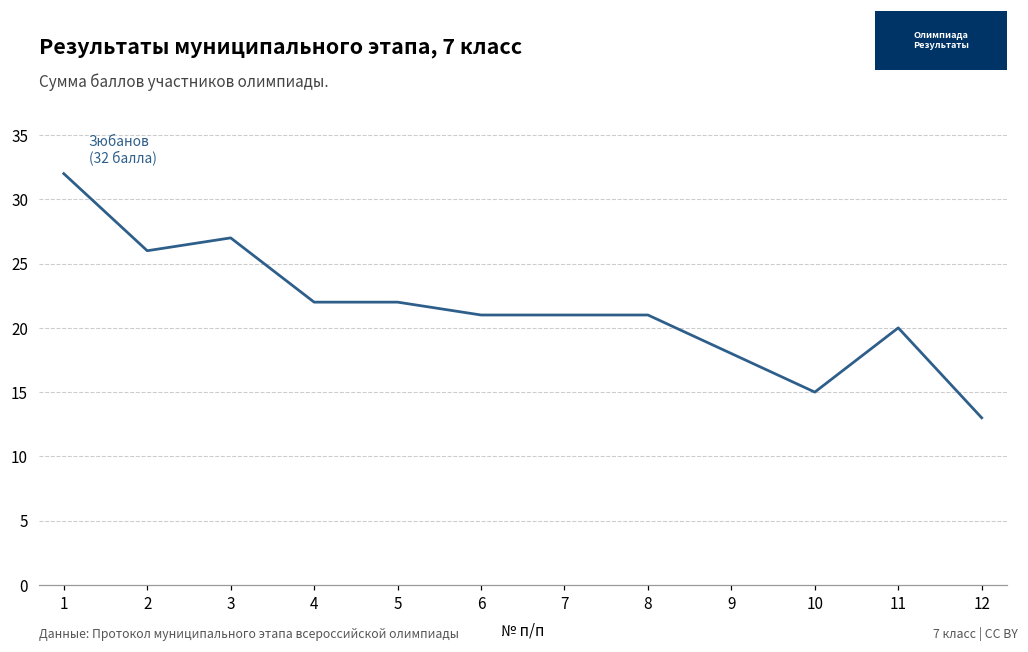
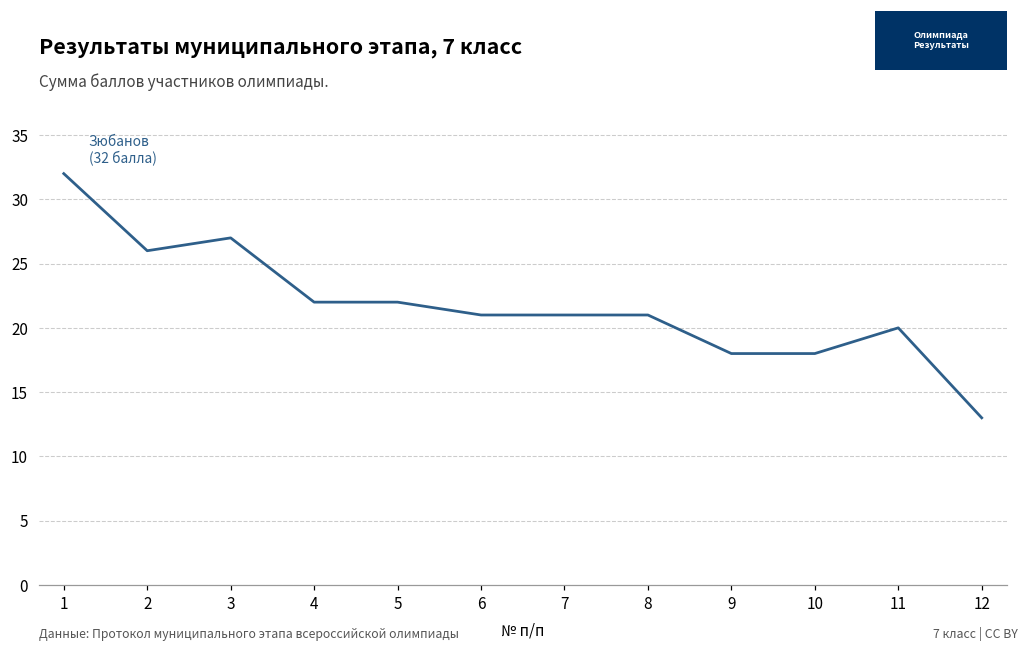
10: 15 -> 18
